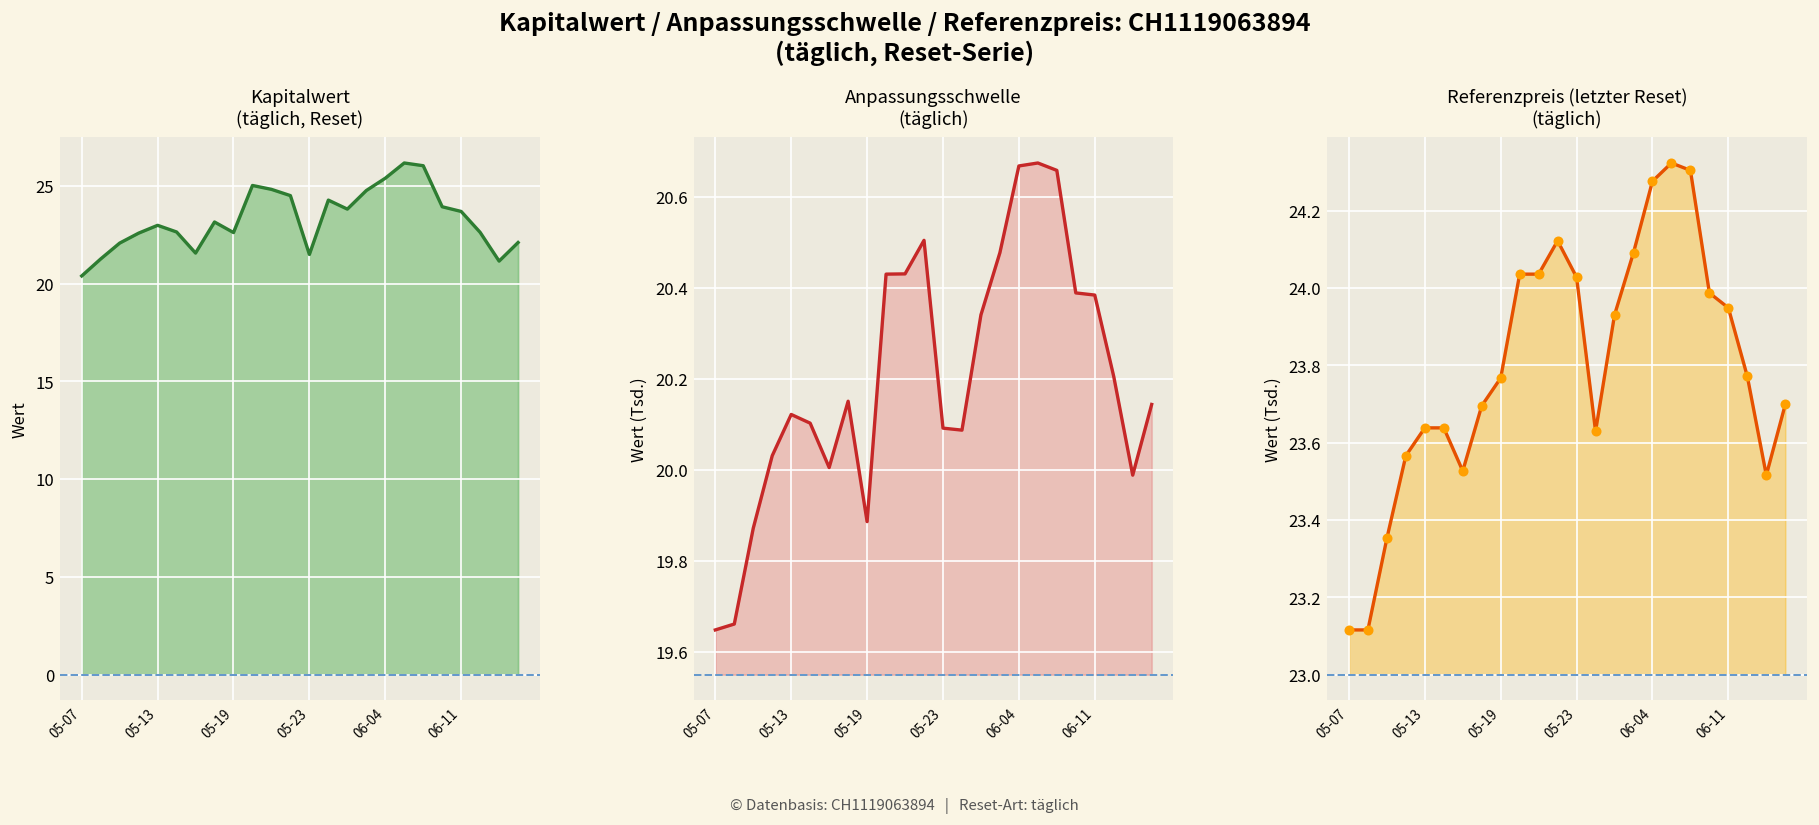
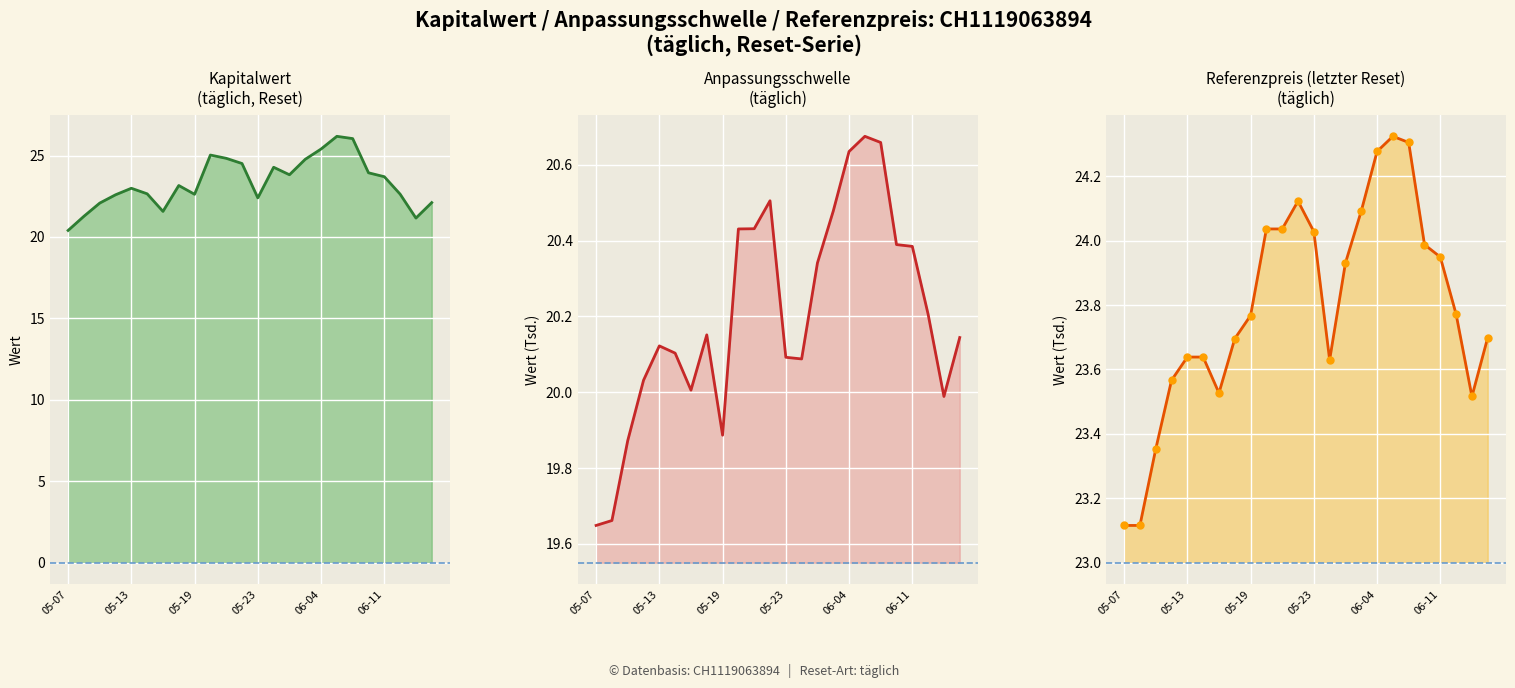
Kapitalwert (täglich, Reset), 05-23: 21.5 -> 22.4
Anpassungsschwelle (täglich), 06-04: 20.67 -> 20.64
